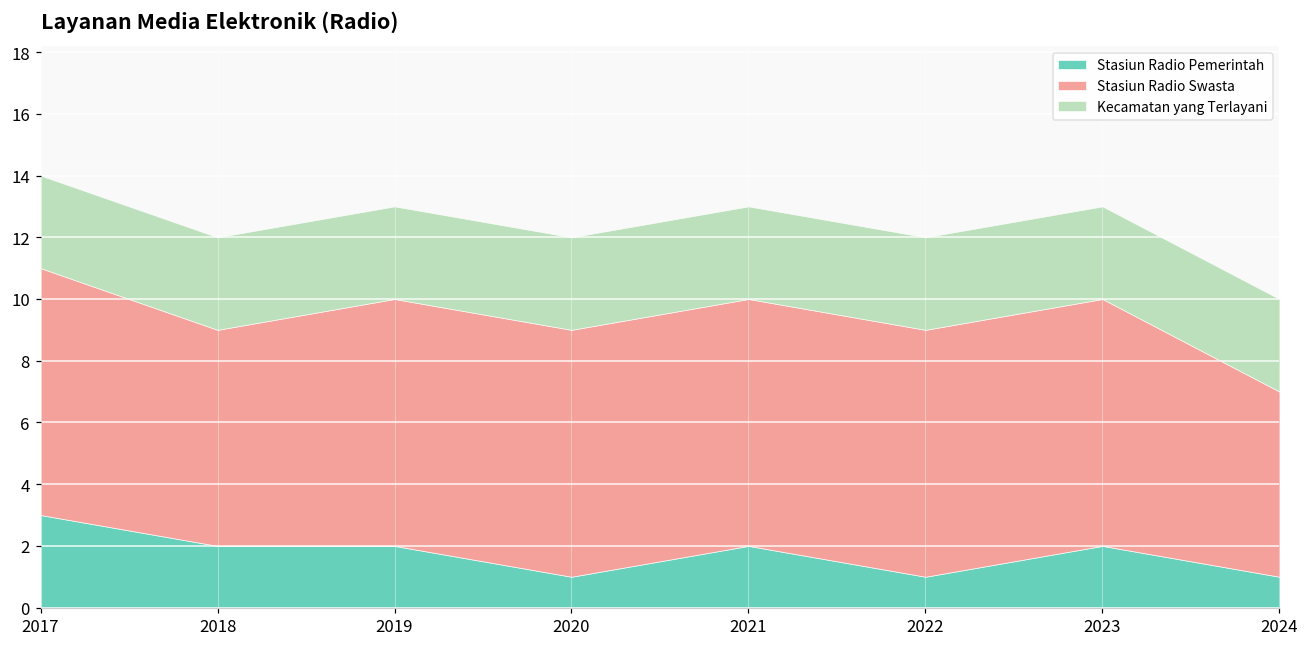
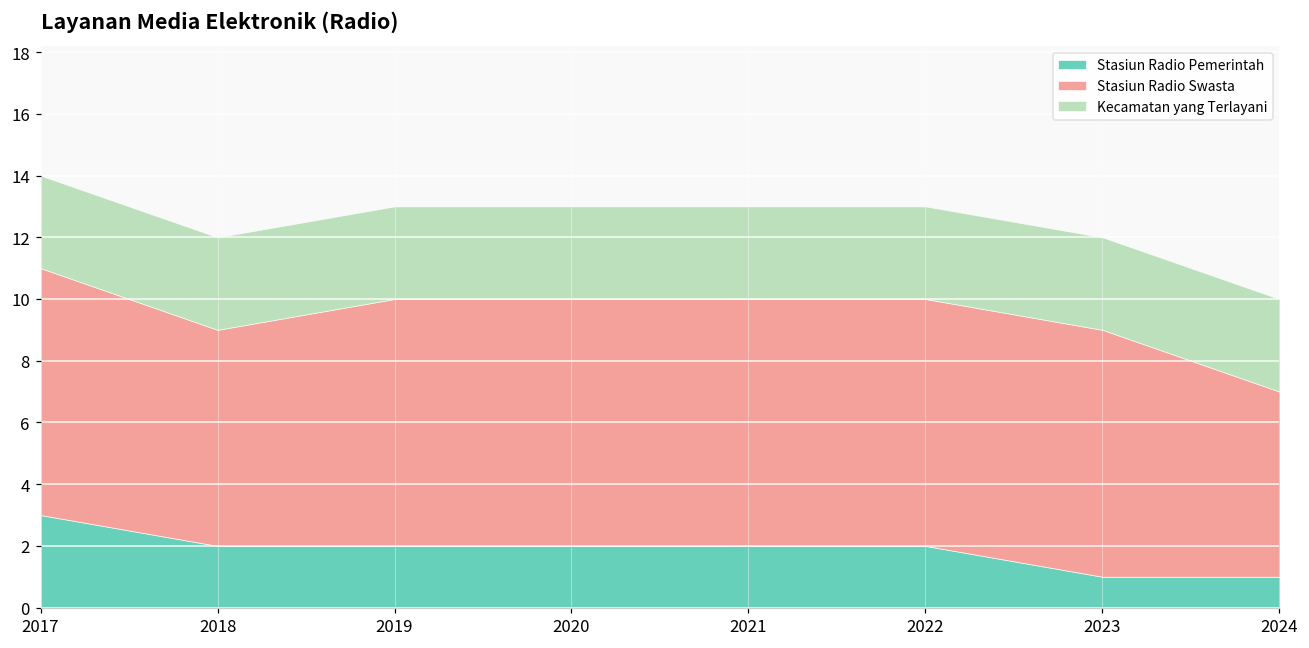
Stasiun Radio Pemerintah, 2020: 1 -> 2
Stasiun Radio Pemerintah, 2022: 1 -> 2
Stasiun Radio Pemerintah, 2023: 2 -> 1
